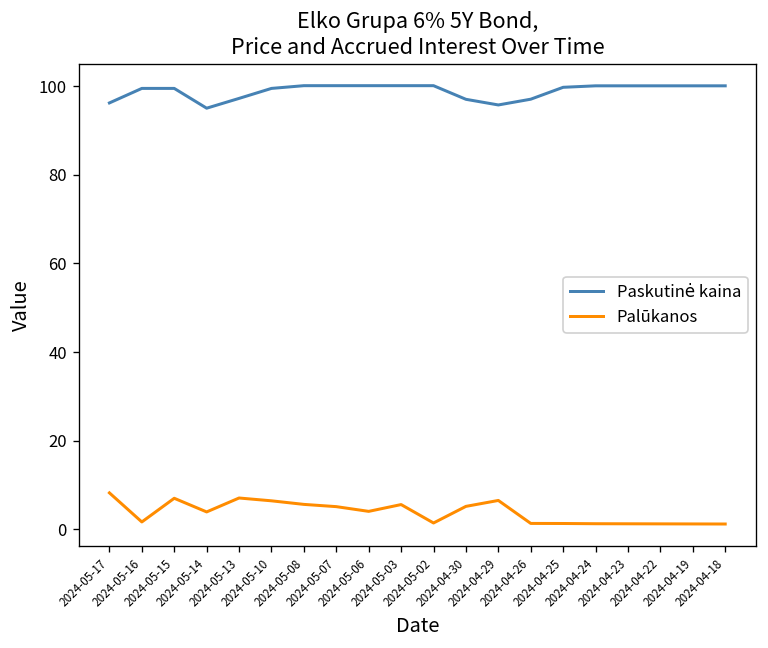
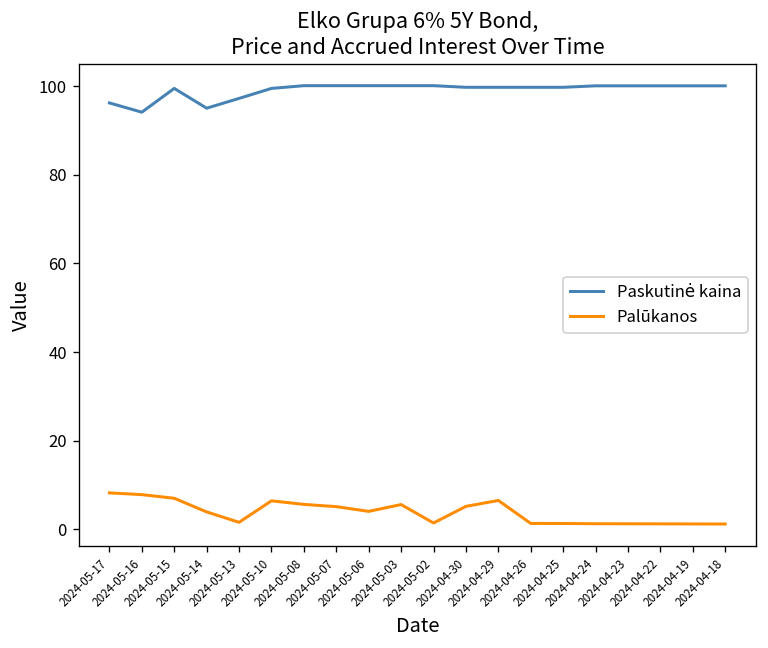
Paskutinė kaina, 2024-05-16: 100 -> 94
Palūkanos, 2024-05-16: 2 -> 8
Palūkanos, 2024-05-13: 7 -> 2
Paskutinė kaina, 2024-04-30: 97 -> 100
Paskutinė kaina, 2024-04-29: 96 -> 100
Paskutinė kaina, 2024-04-26: 97 -> 100
